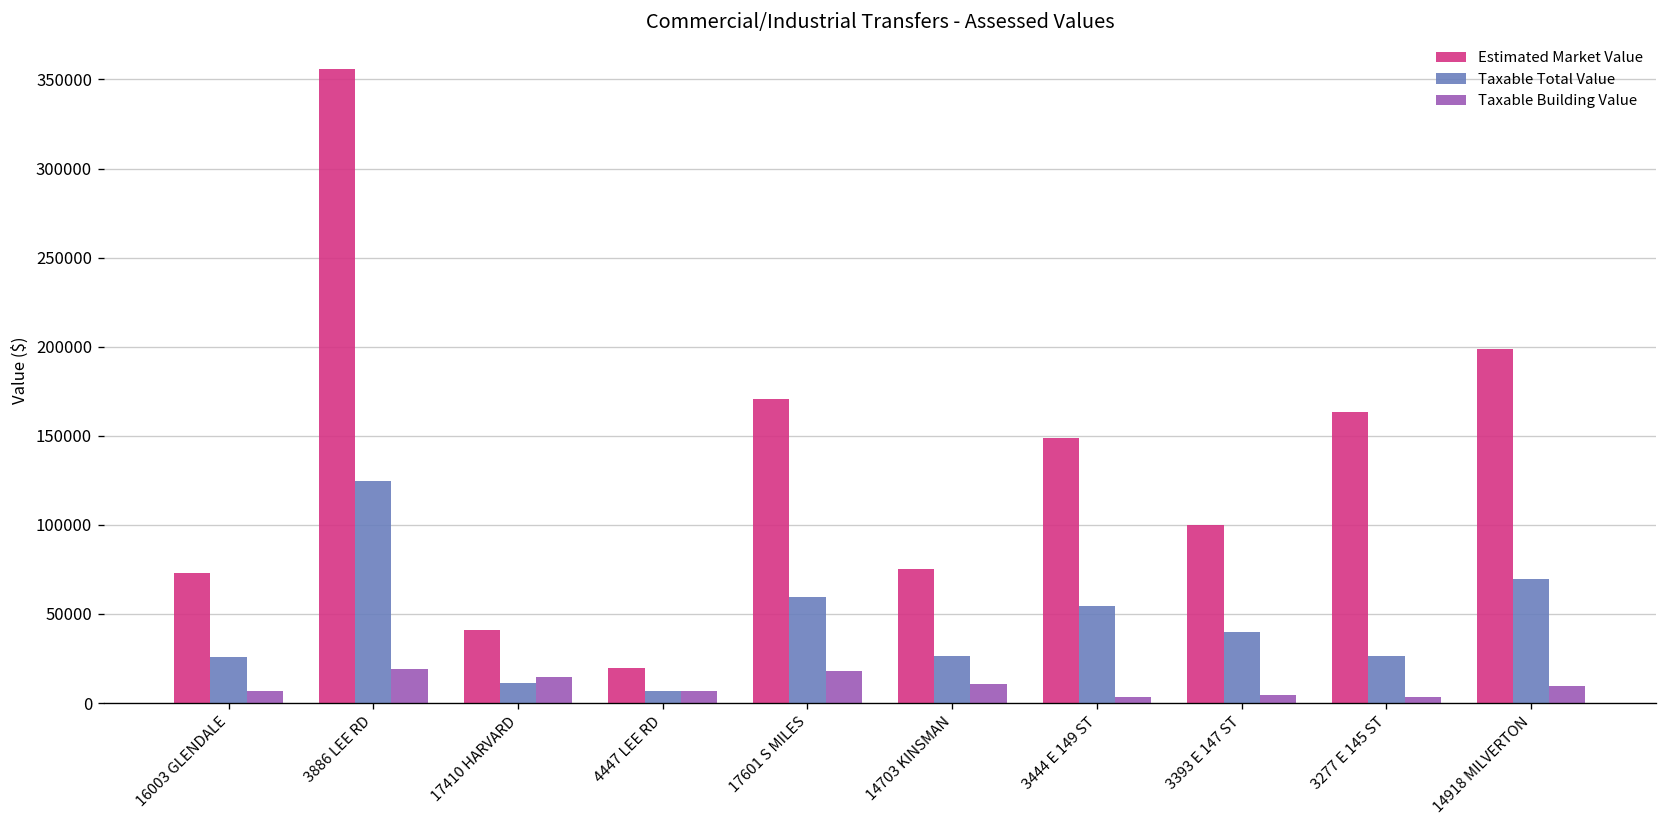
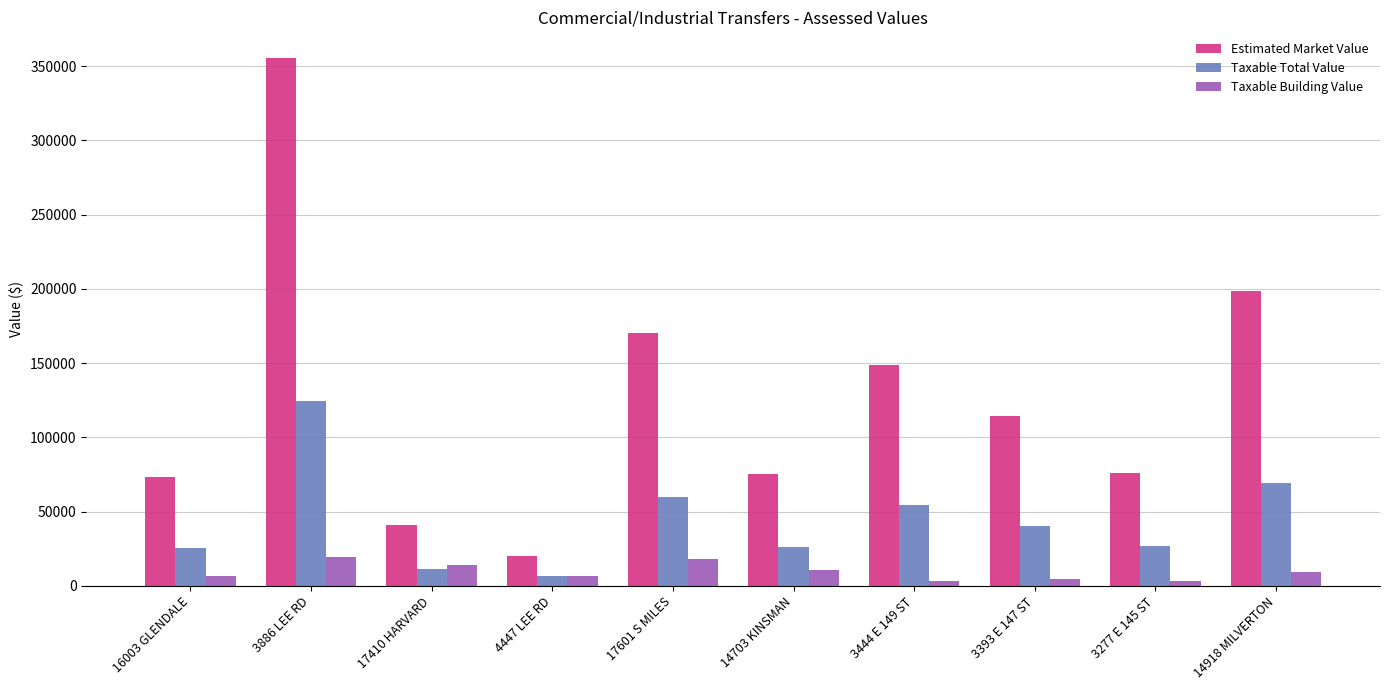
Estimated Market Value, 3393 E 147 ST: 100000 -> 114000
Estimated Market Value, 3277 E 145 ST: 164000 -> 76000
